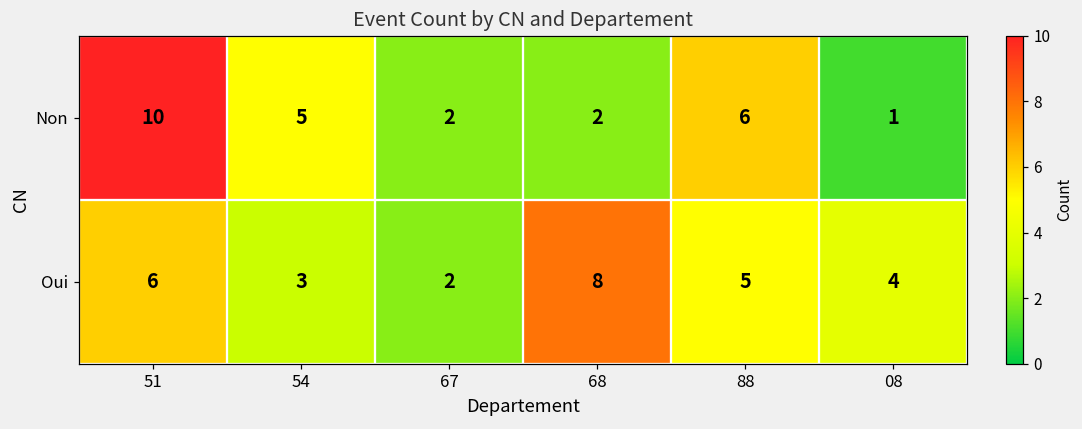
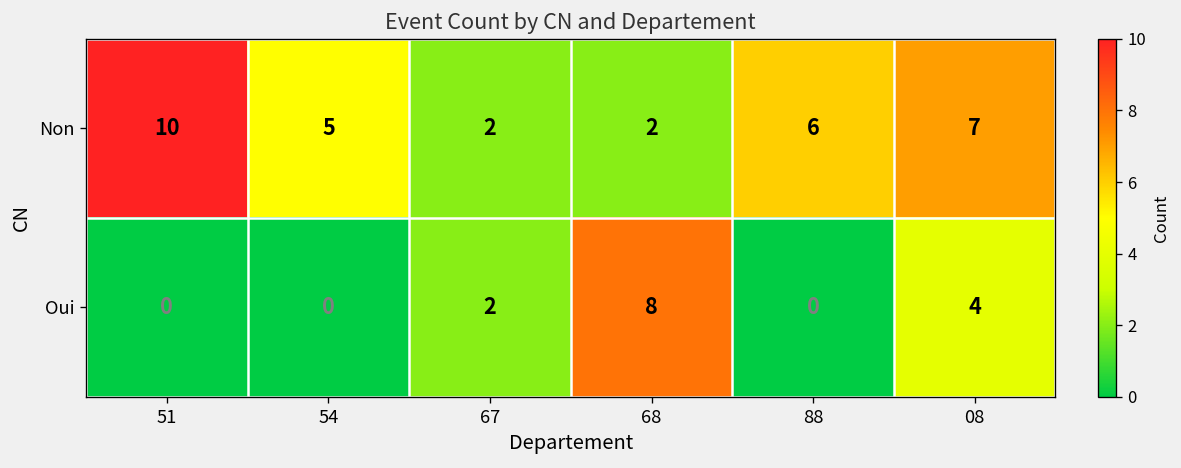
Non, 08: 1 -> 7
Oui, 51: 6 -> 0
Oui, 54: 3 -> 0
Oui, 88: 5 -> 0
